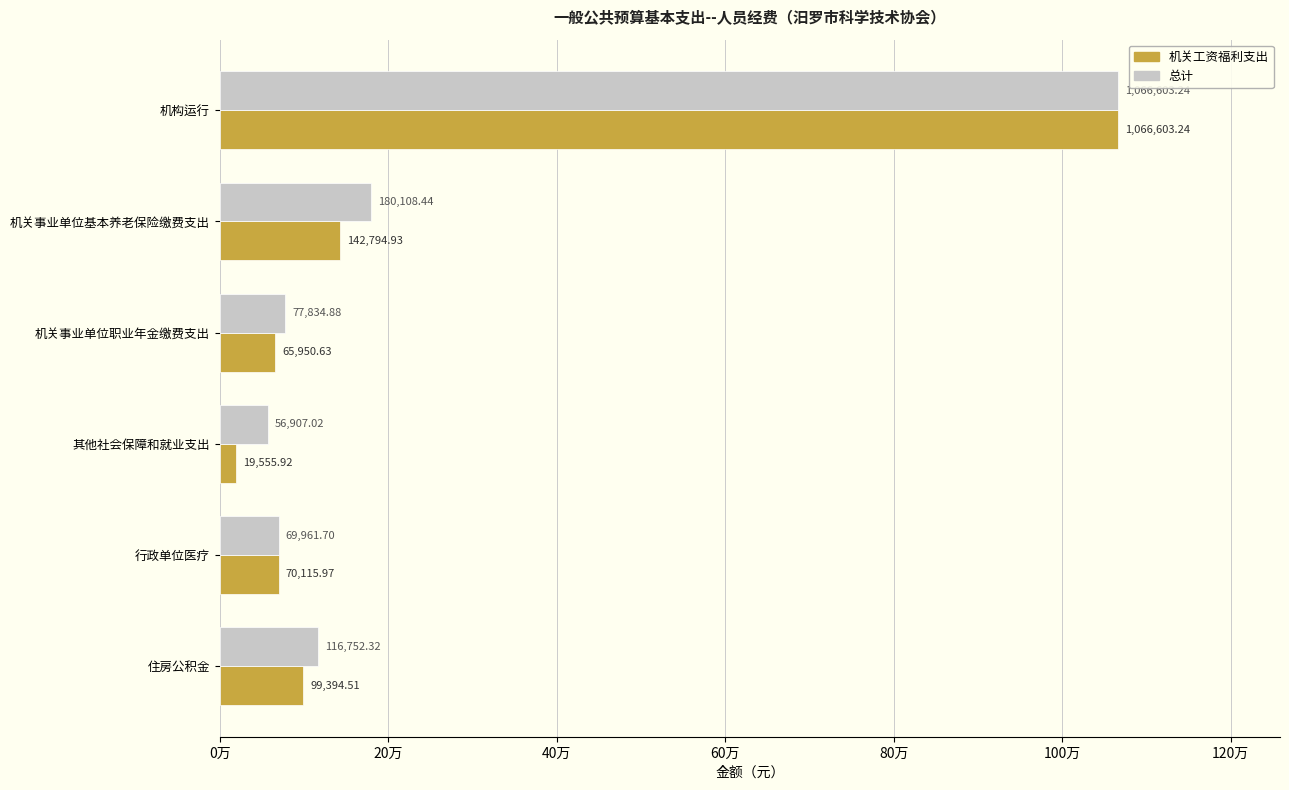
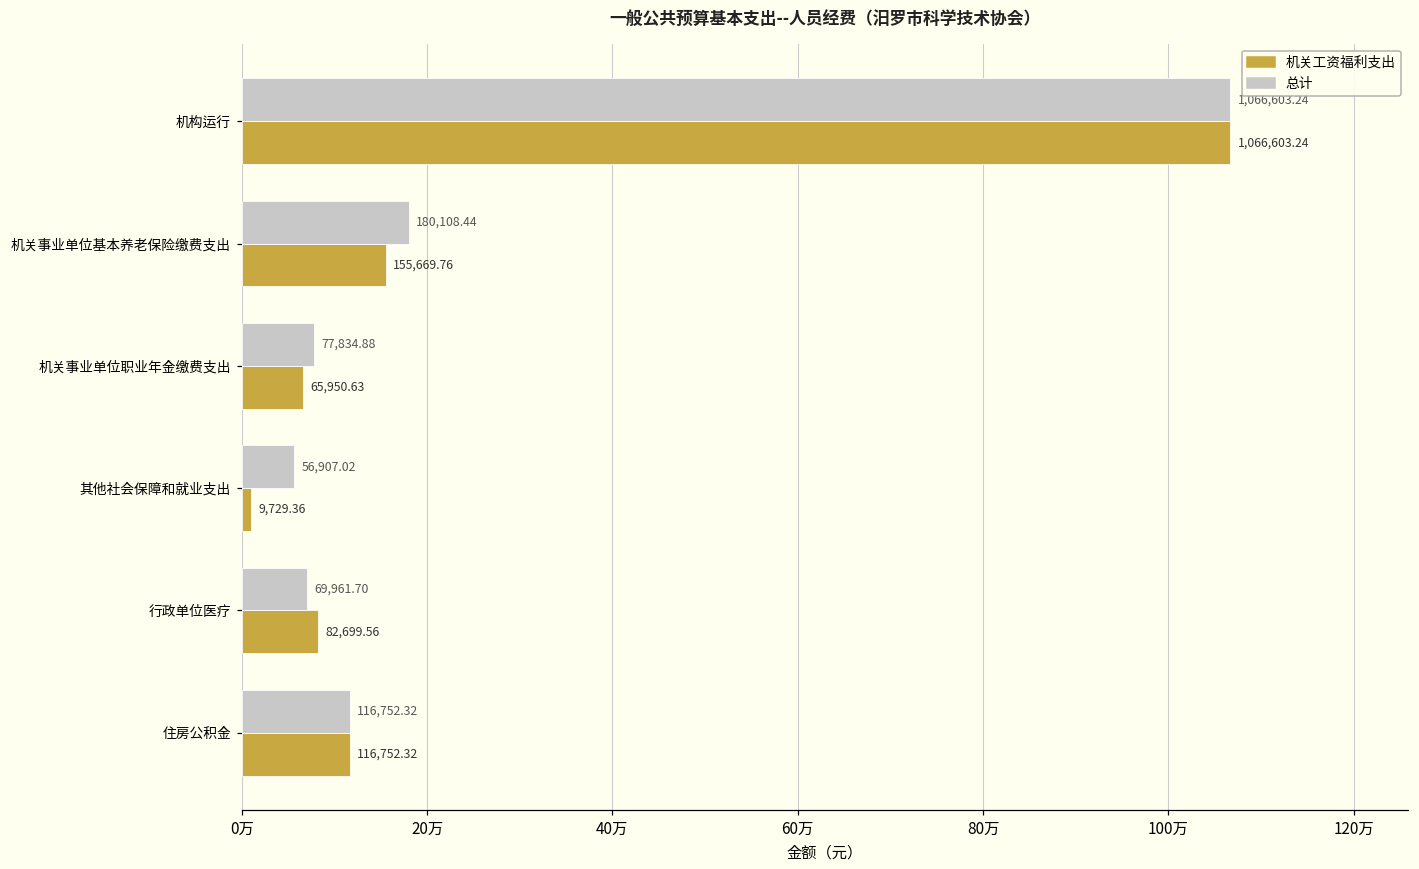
机关工资福利支出, 机关事业单位基本养老保险缴费支出: 142,794.93 -> 155,669.76
机关工资福利支出, 其他社会保障和就业支出: 19,555.92 -> 9,729.36
机关工资福利支出, 行政单位医疗: 70,115.97 -> 82,699.56
机关工资福利支出, 住房公积金: 99,394.51 -> 116,752.32
